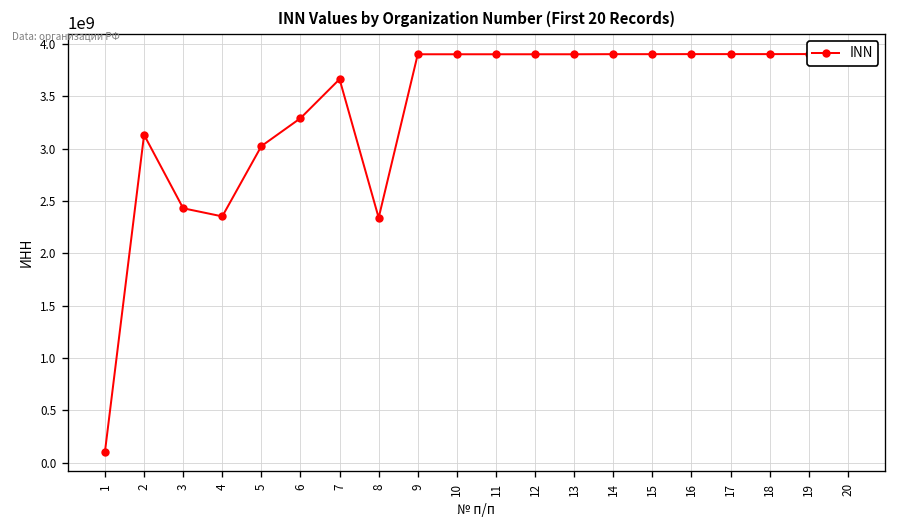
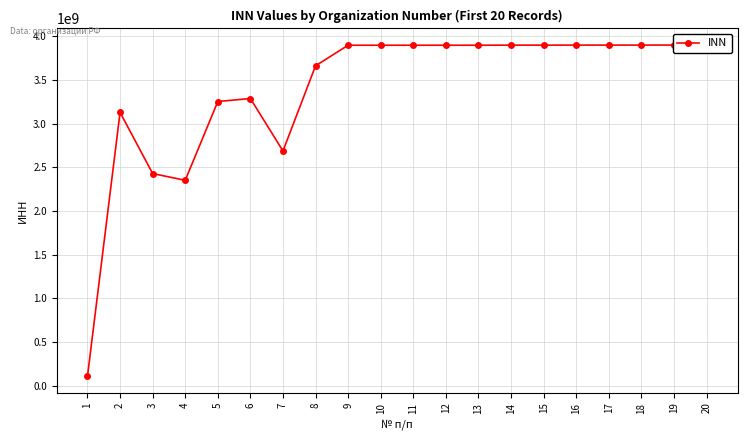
5: 3000000000 -> 3300000000
7: 3700000000 -> 2700000000
8: 2300000000 -> 3700000000
